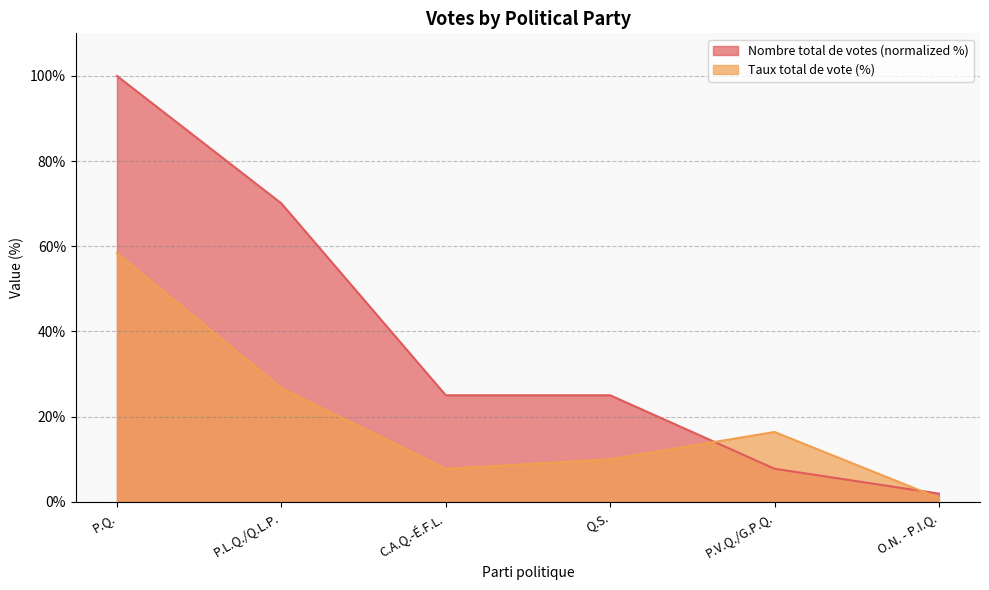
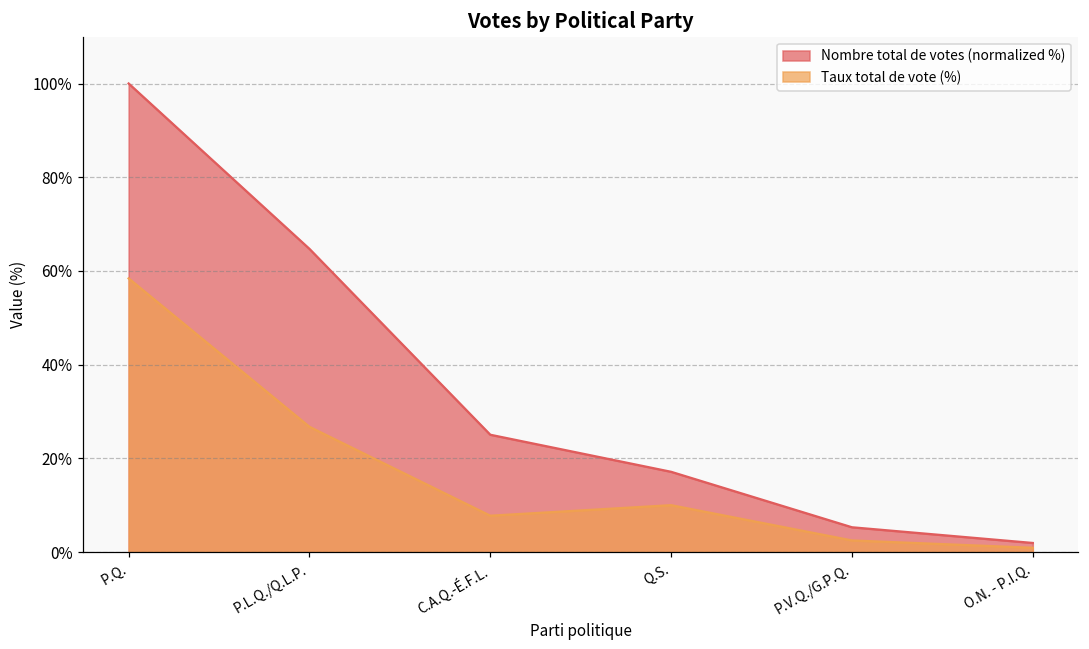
Nombre total de votes (normalized %), P.L.Q./Q.L.P.: 70% -> 65%
Nombre total de votes (normalized %), Q.S.: 25% -> 17%
Nombre total de votes (normalized %), P.V.Q./G.P.Q.: 8% -> 5%
Taux total de vote (%), P.V.Q./G.P.Q.: 16% -> 2%
